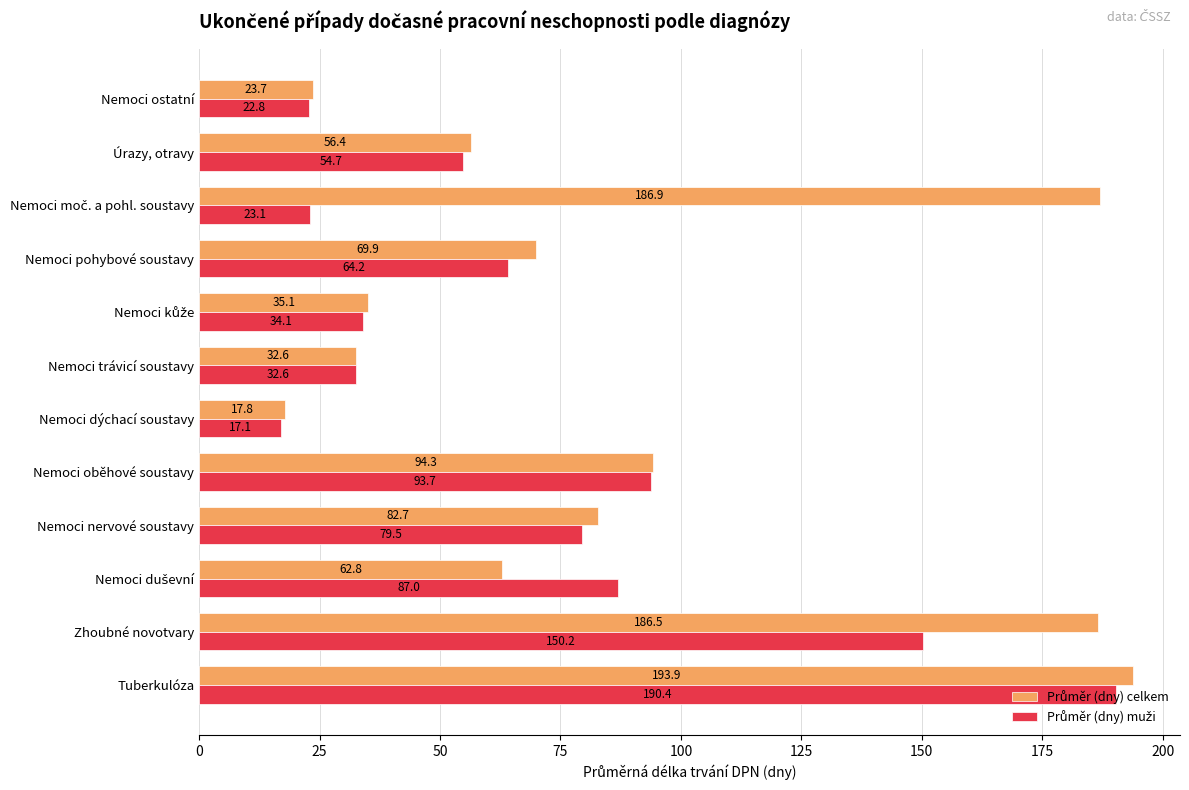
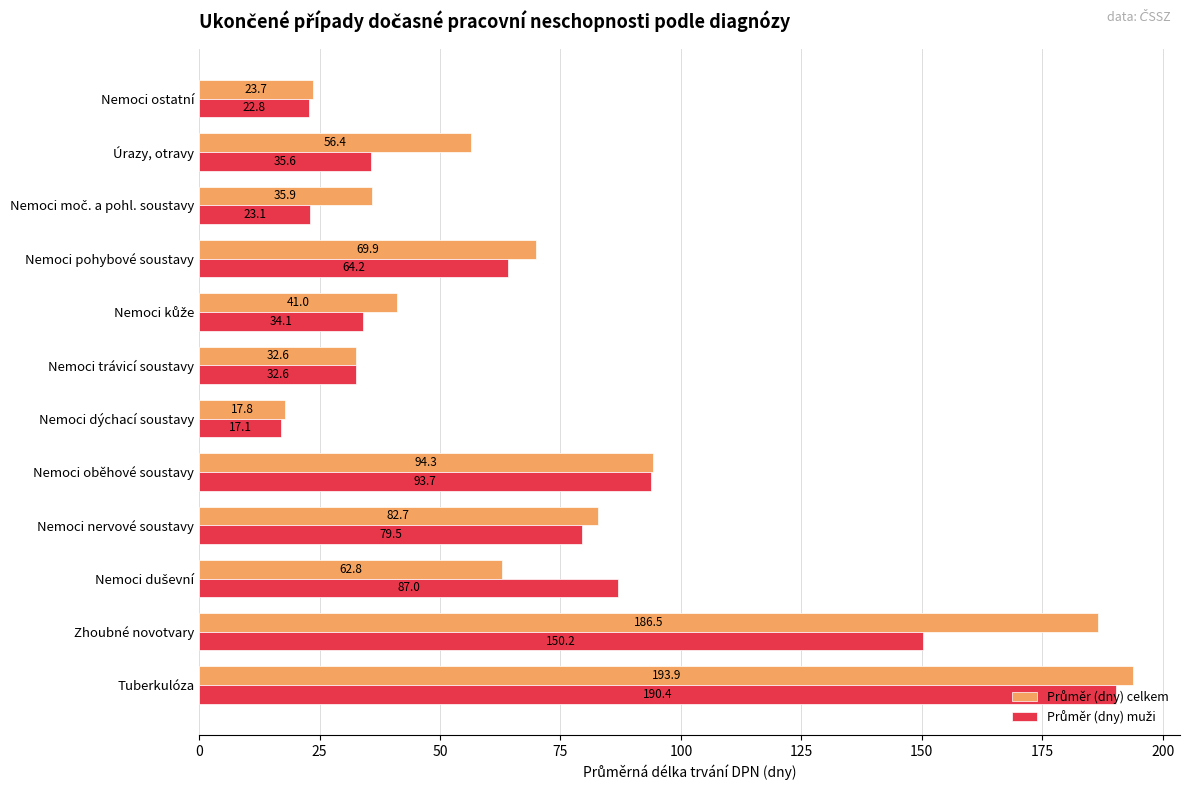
Průměr (dny) muži, Úrazy, otravy: 54.7 -> 35.6
Průměr (dny) celkem, Nemoci moč. a pohl. soustavy: 186.9 -> 35.9
Průměr (dny) celkem, Nemoci kůže: 35.1 -> 41.0
